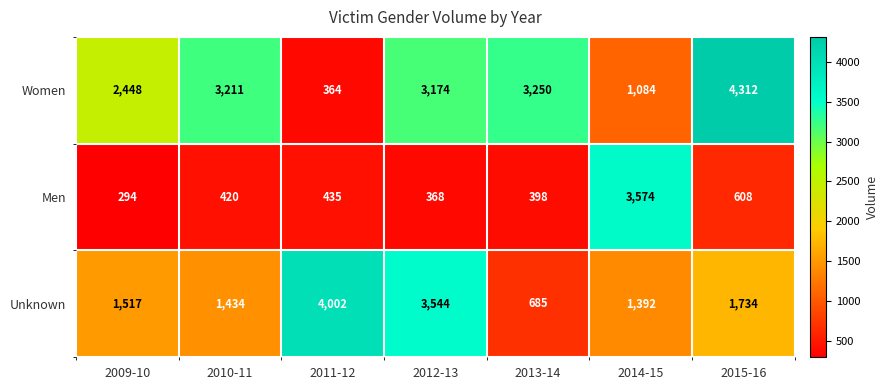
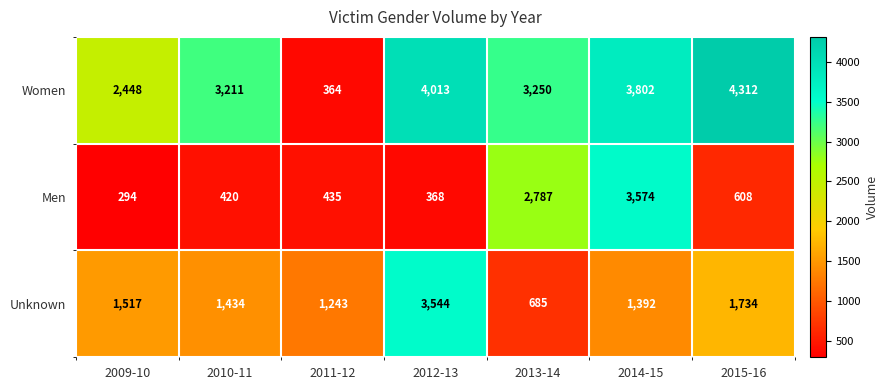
Women, 2012-13: 3,174 -> 4,013
Women, 2014-15: 1,084 -> 3,802
Men, 2013-14: 398 -> 2,787
Unknown, 2011-12: 4,002 -> 1,243
